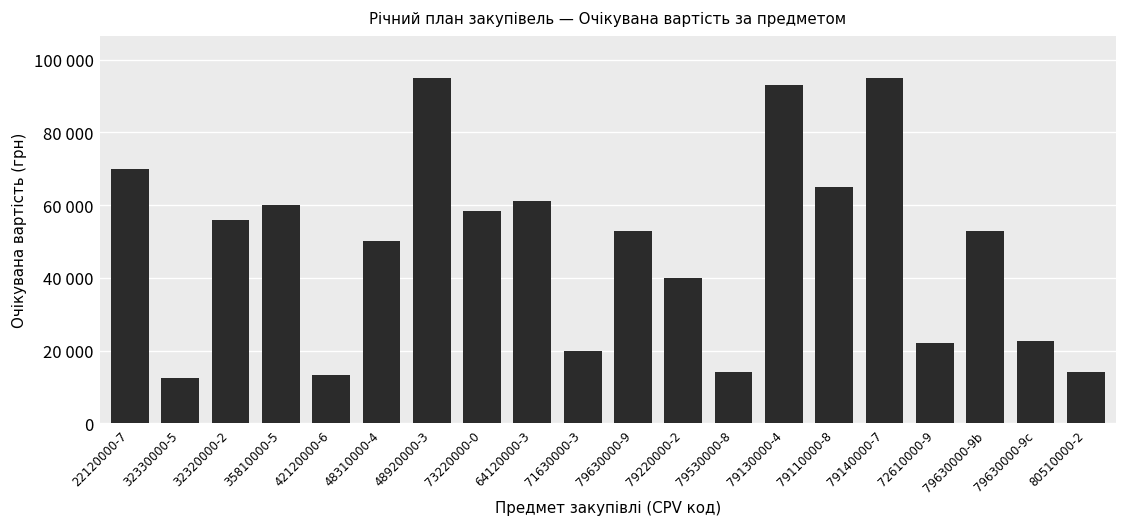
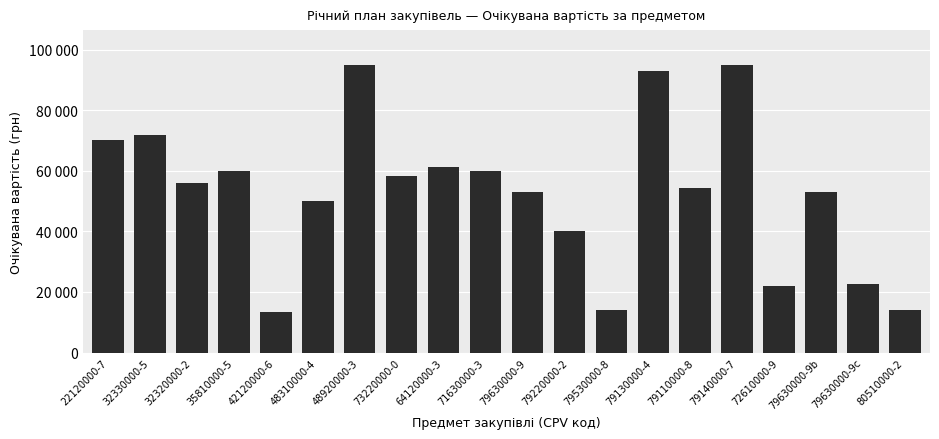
32330000-5: 13000 -> 72000
71630000-3: 20000 -> 60000
79110000-8: 65000 -> 54000
